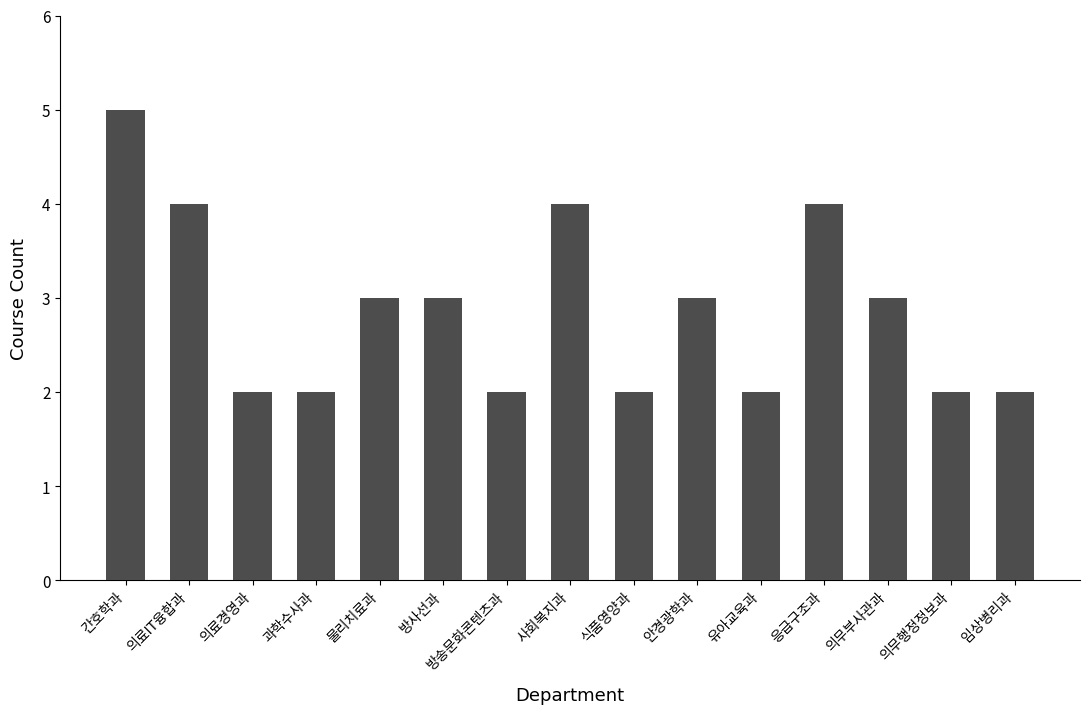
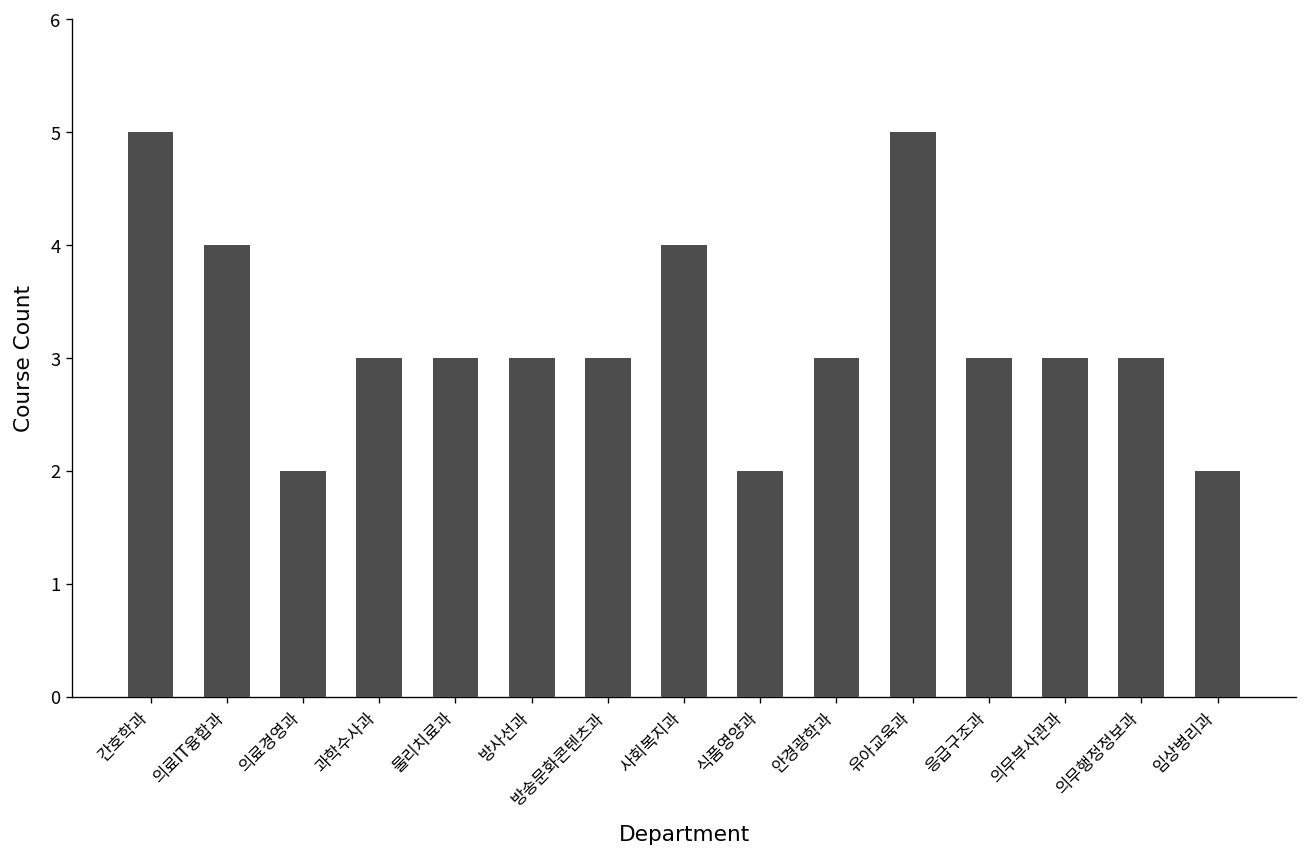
과학수사과: 2 -> 3
방송문화콘텐츠과: 2 -> 3
유아교육과: 2 -> 5
응급구조과: 4 -> 3
의무행정정보과: 2 -> 3
